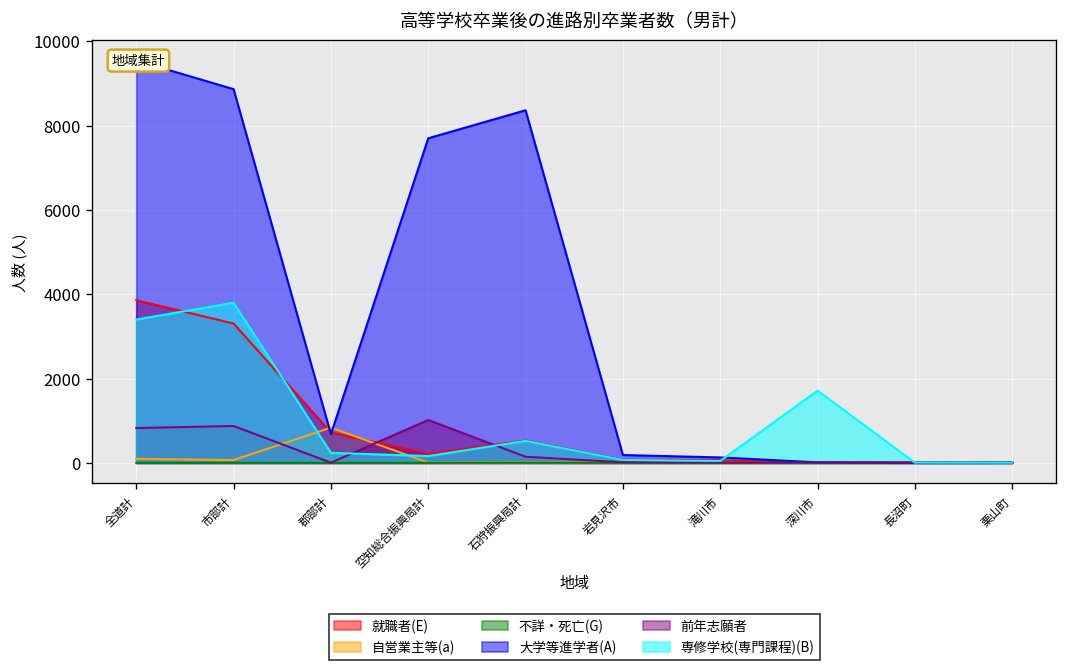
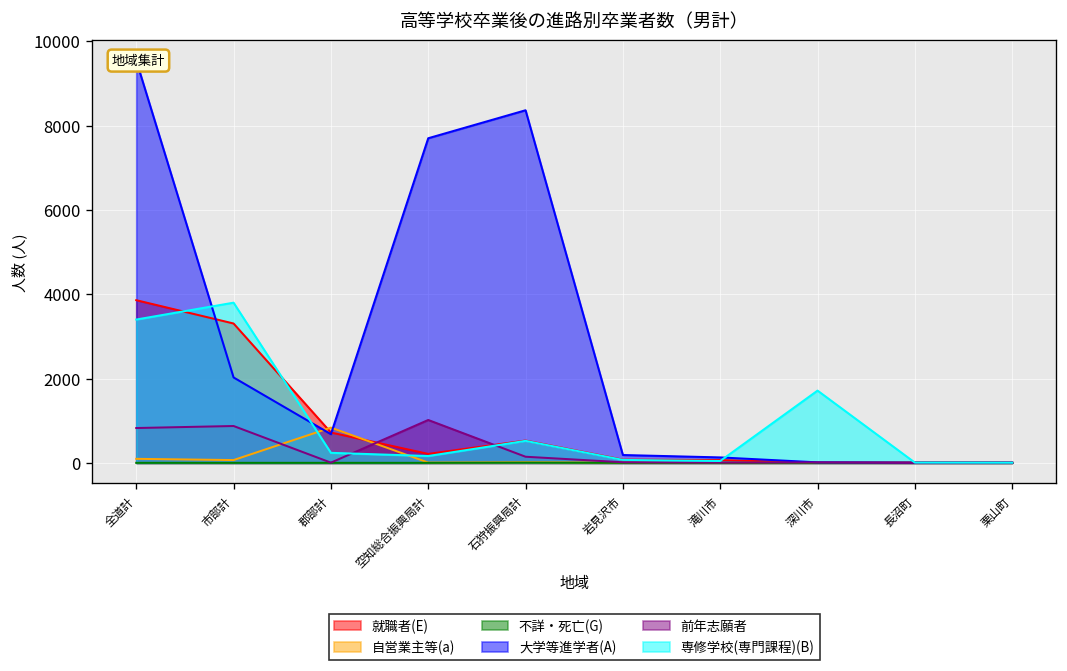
大学等進学者(A), 市部計: 8900 -> 2000
